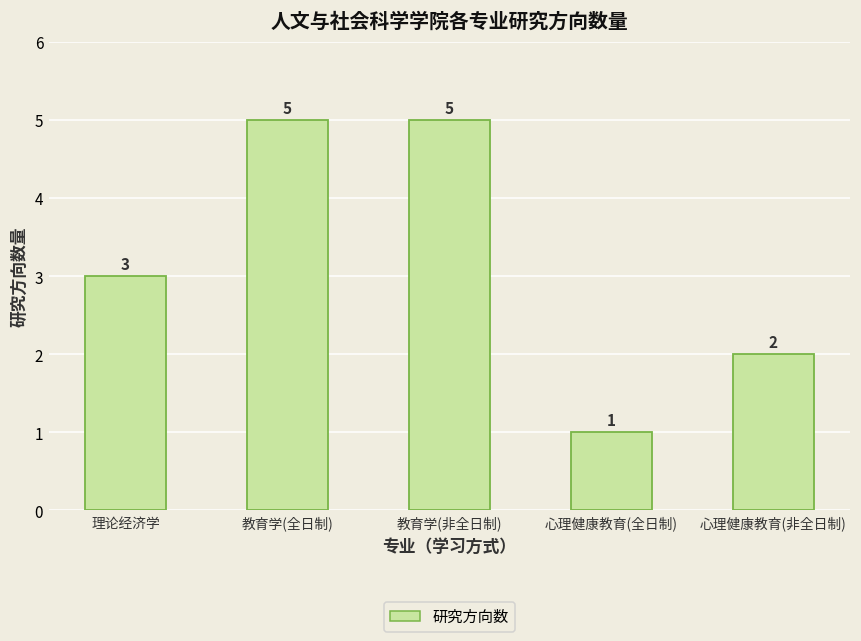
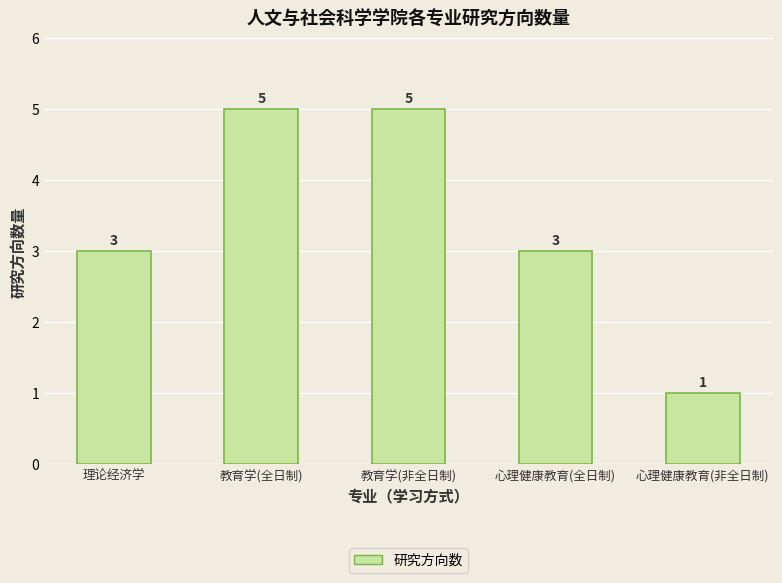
心理健康教育(全日制): 1 -> 3
心理健康教育(非全日制): 2 -> 1
